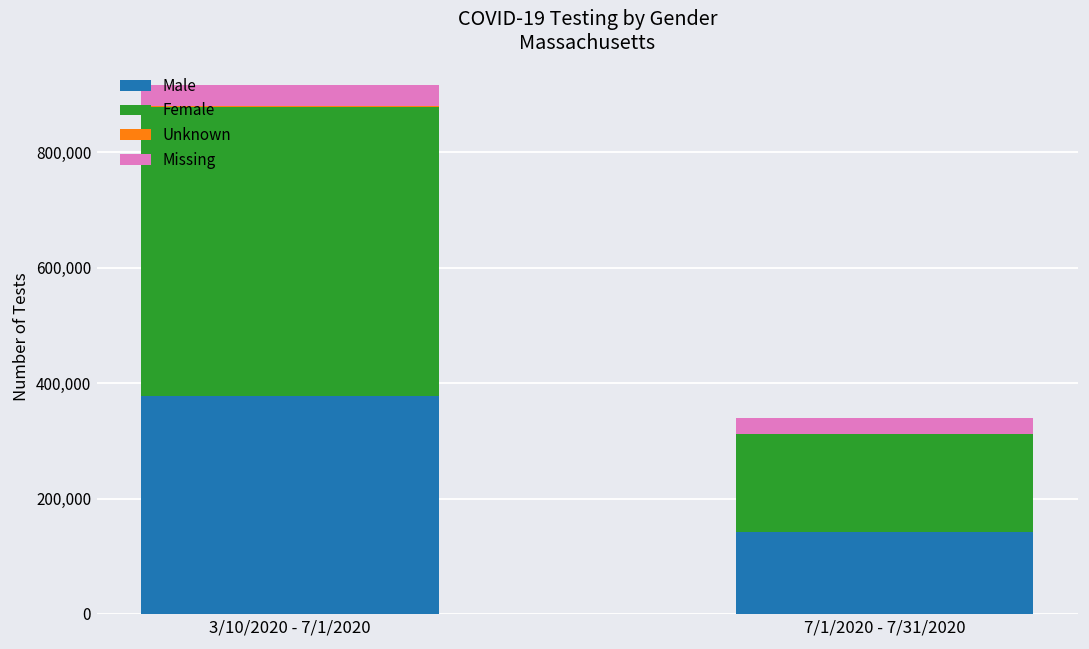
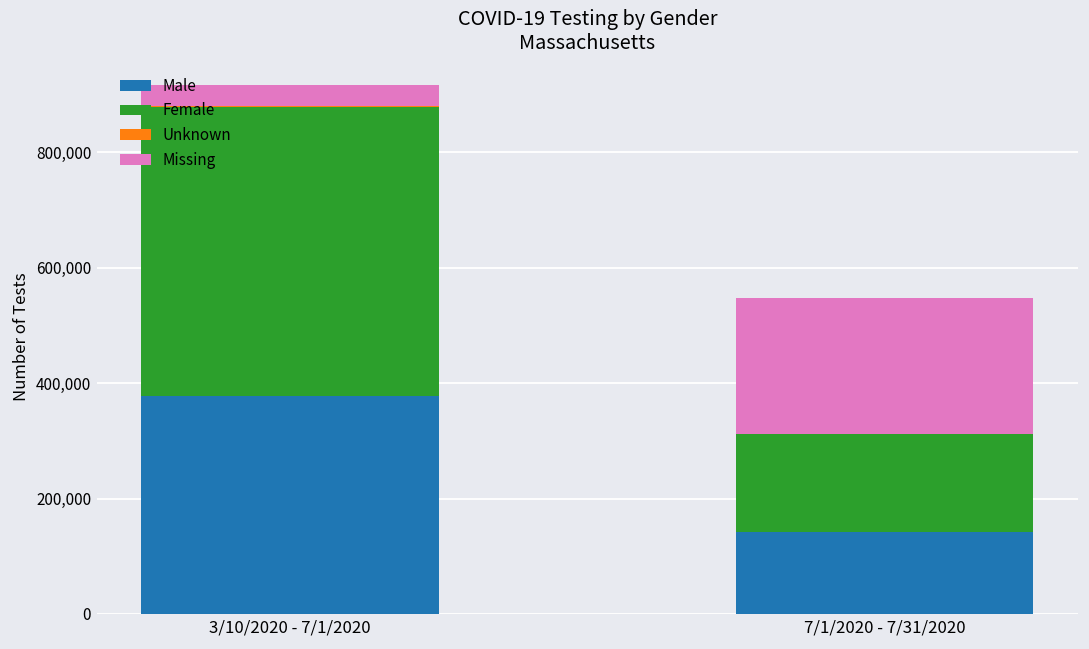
Missing, 7/1/2020 - 7/31/2020: 30,000 -> 240,000
